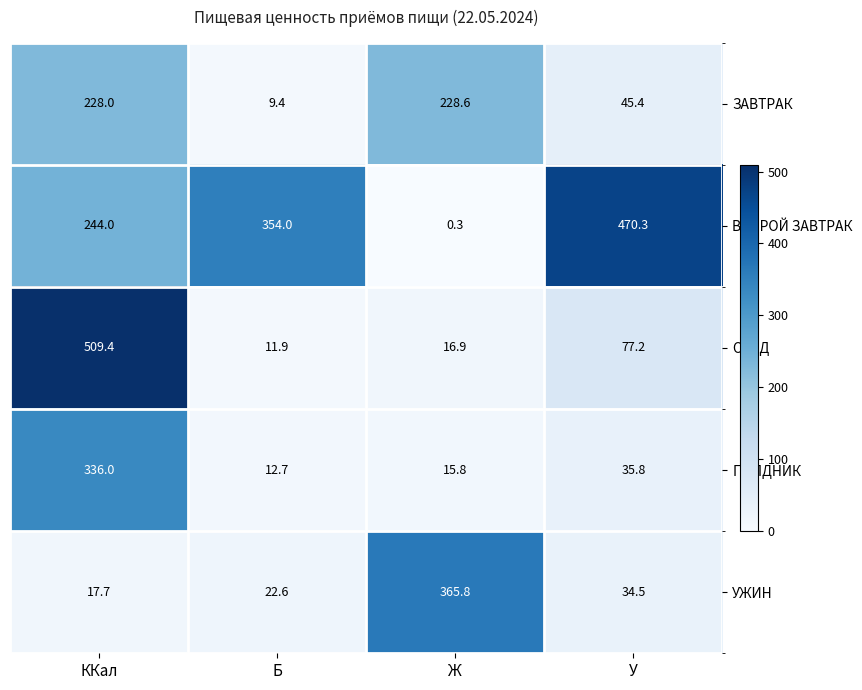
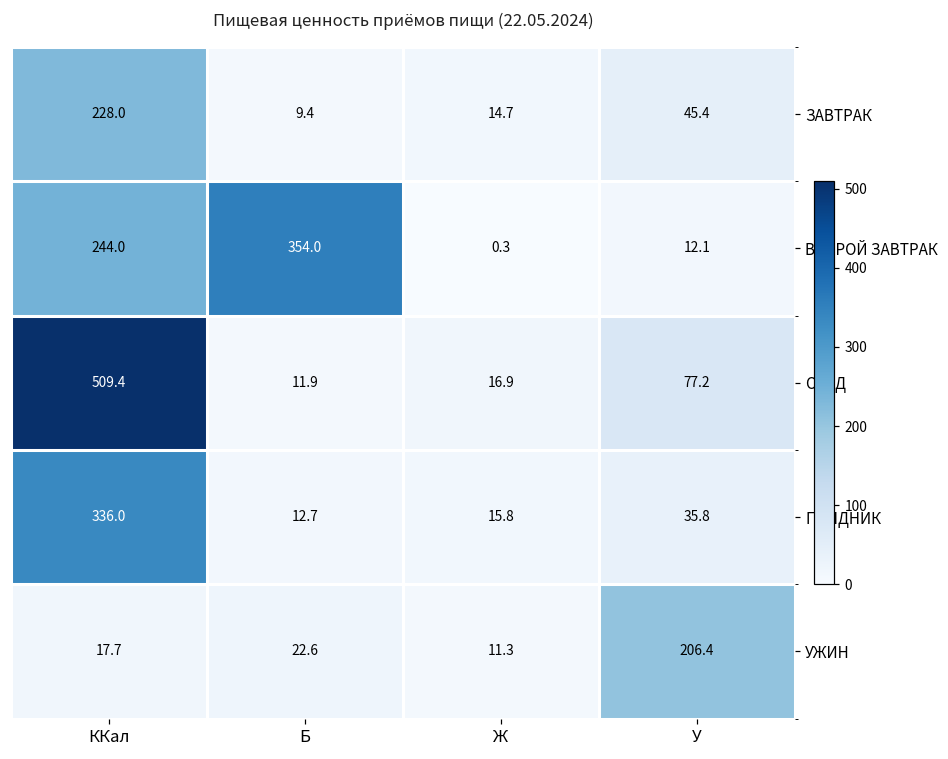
ЗАВТРАК, Ж: 228.6 -> 14.7
ВТОРОЙ ЗАВТРАК, У: 470.3 -> 12.1
УЖИН, Ж: 365.8 -> 11.3
УЖИН, У: 34.5 -> 206.4
